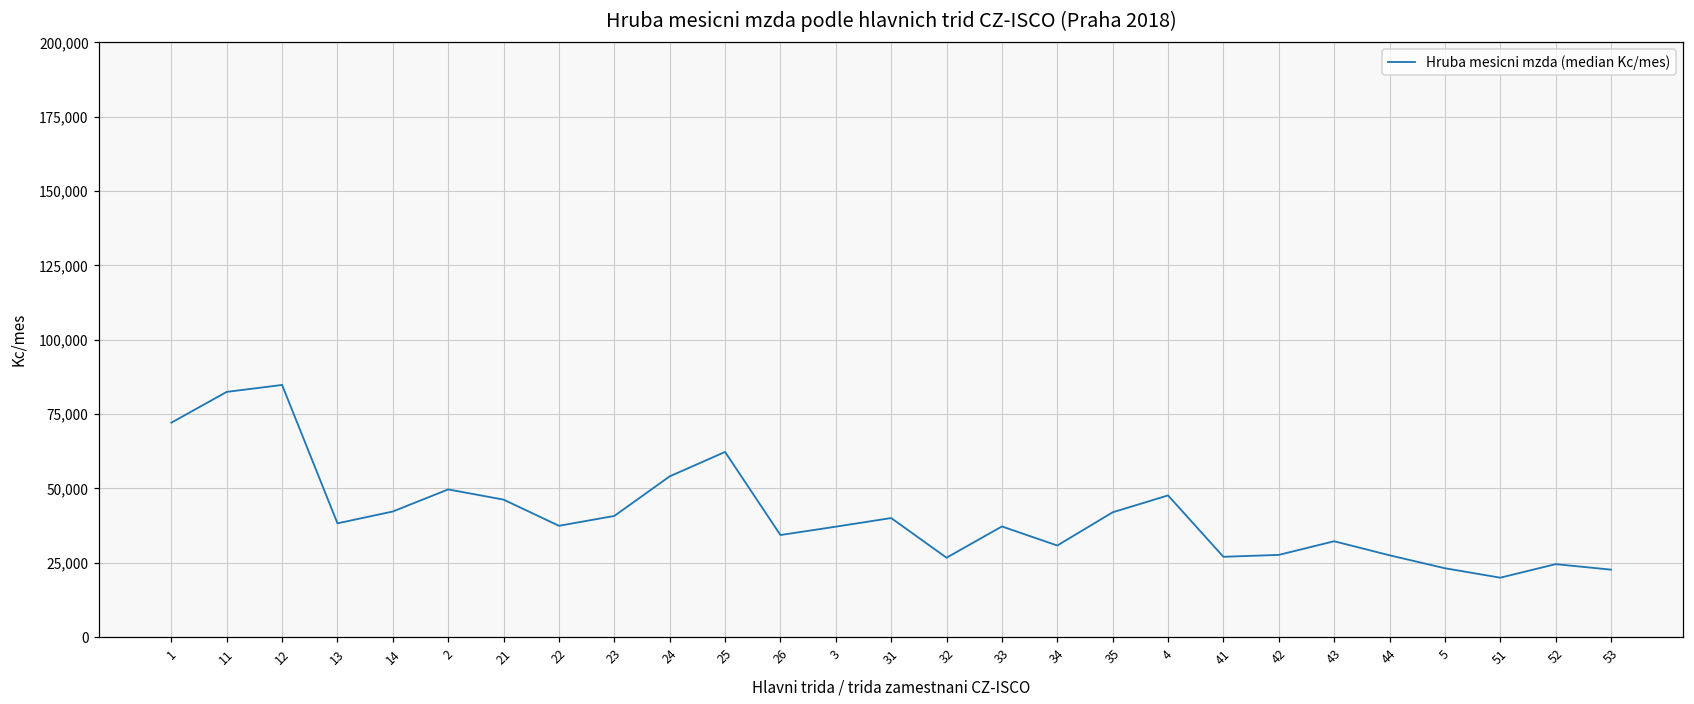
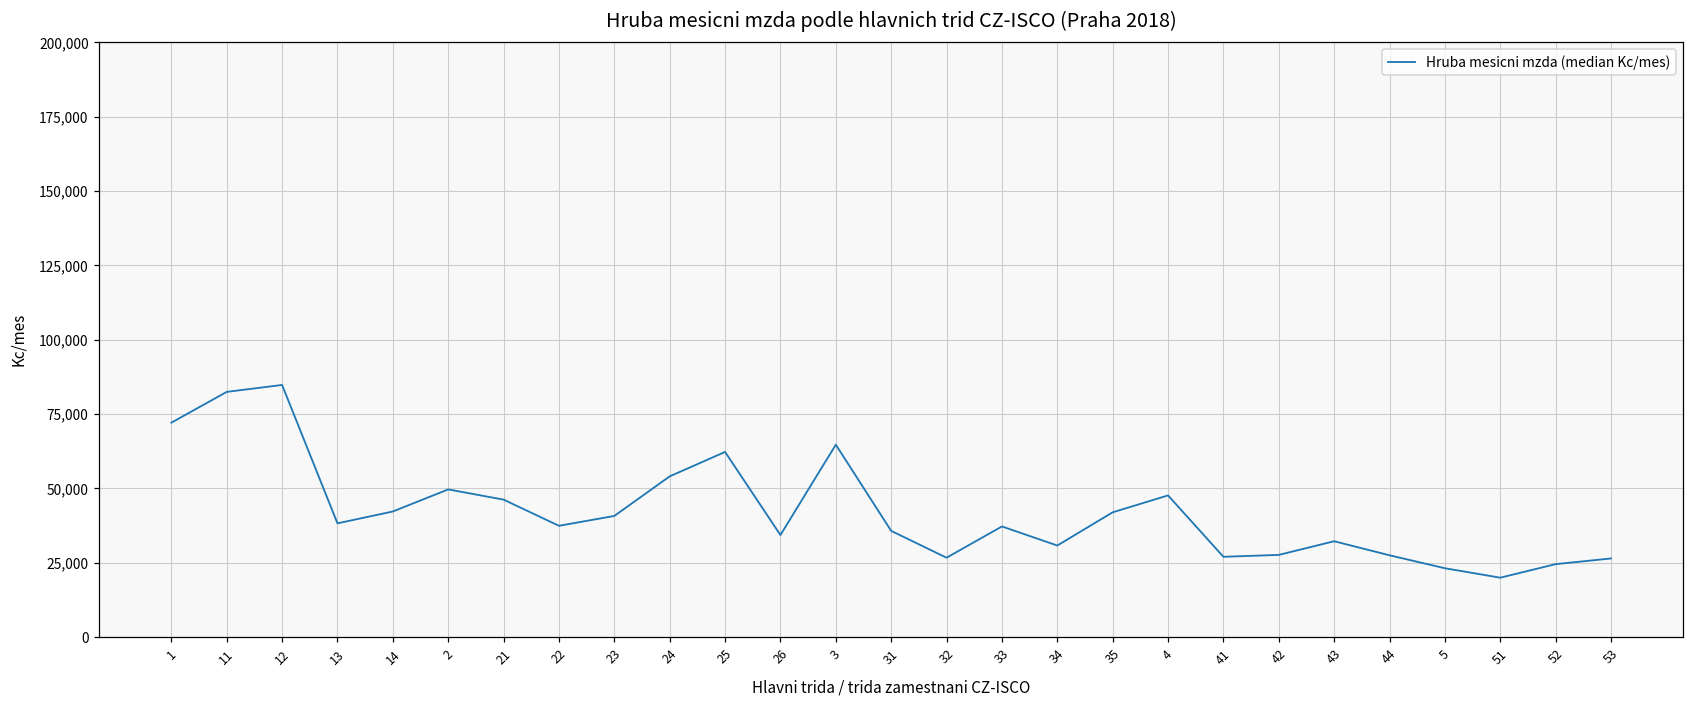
3: 37,000 -> 65,000
31: 40,000 -> 36,000
53: 23,000 -> 26,000
